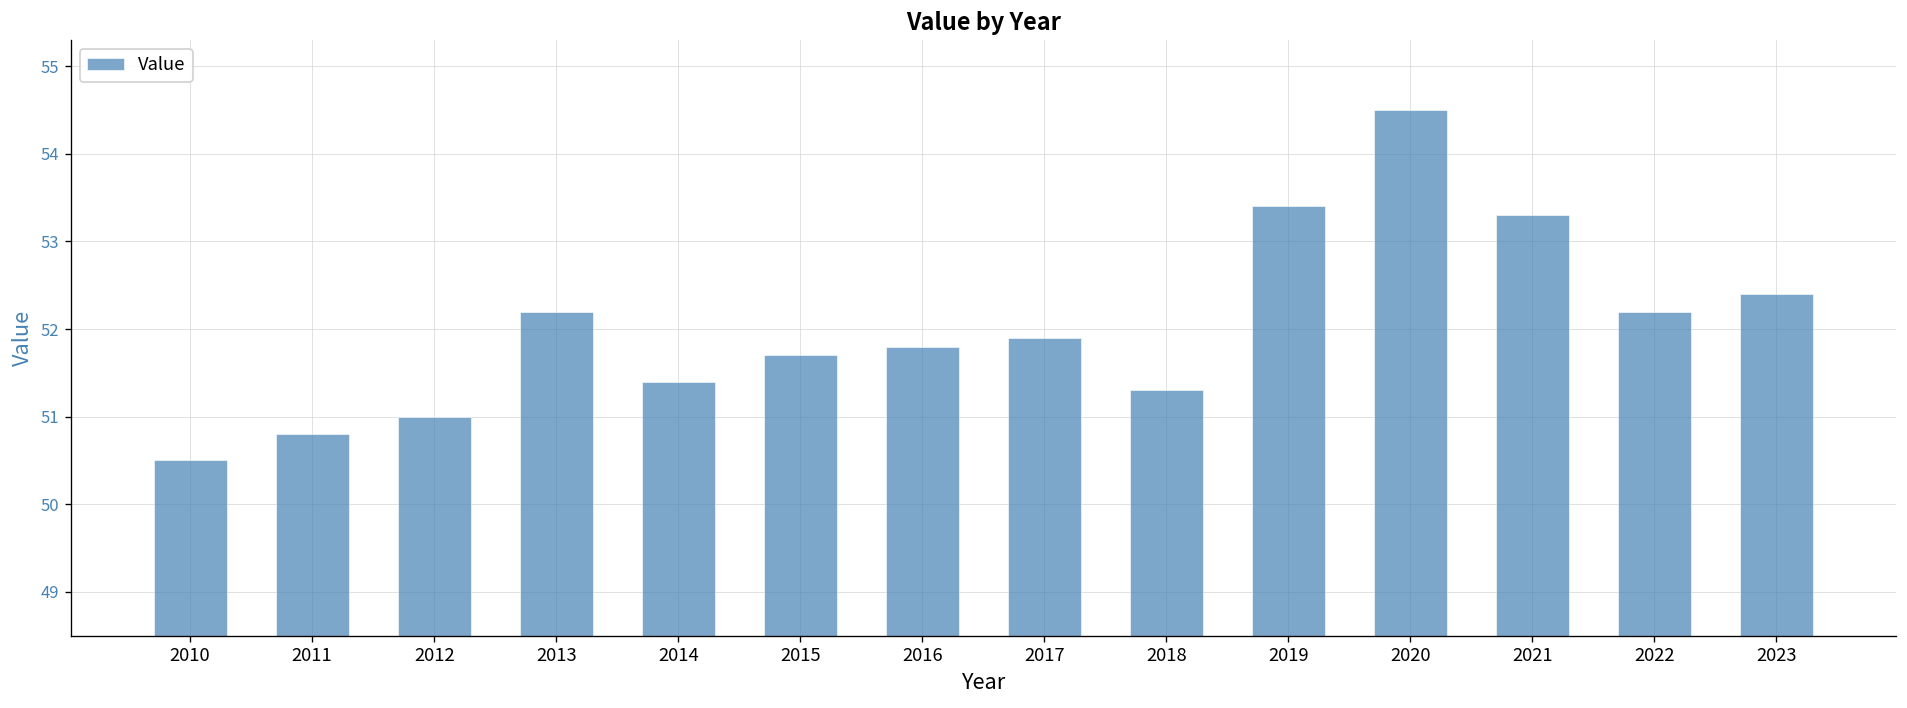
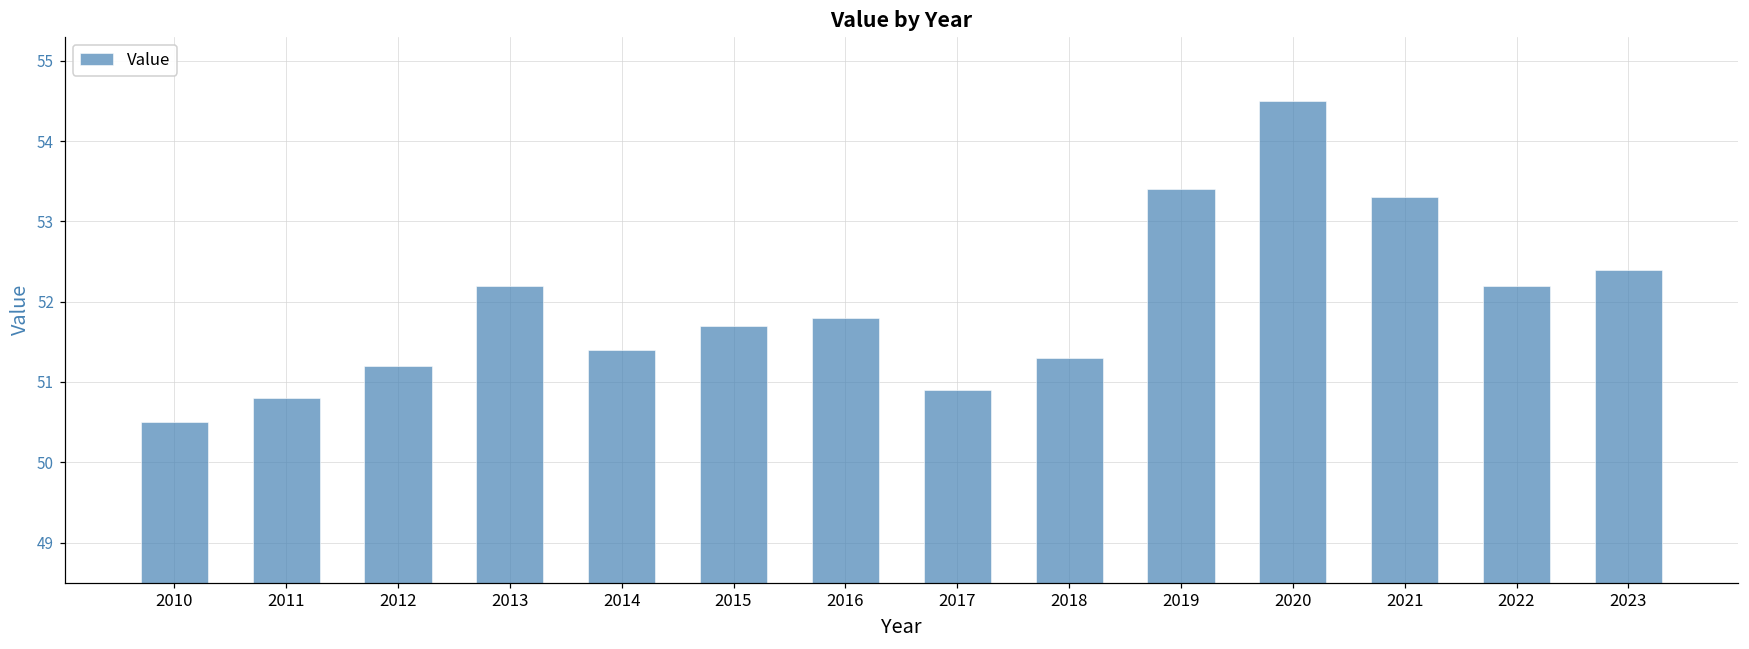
2012: 51.0 -> 51.2
2017: 51.9 -> 50.9
